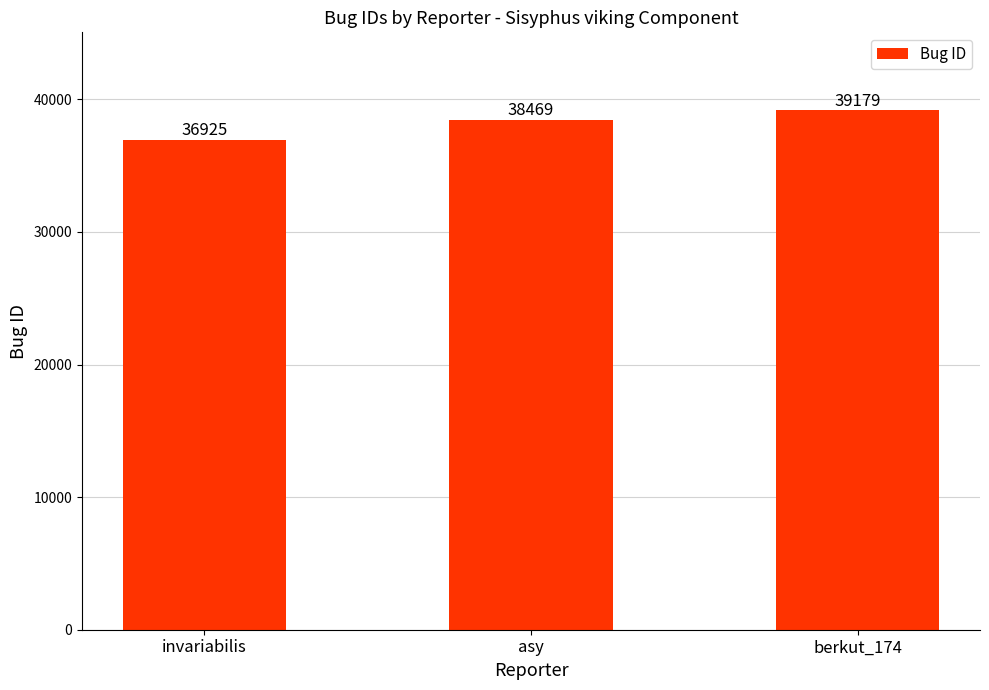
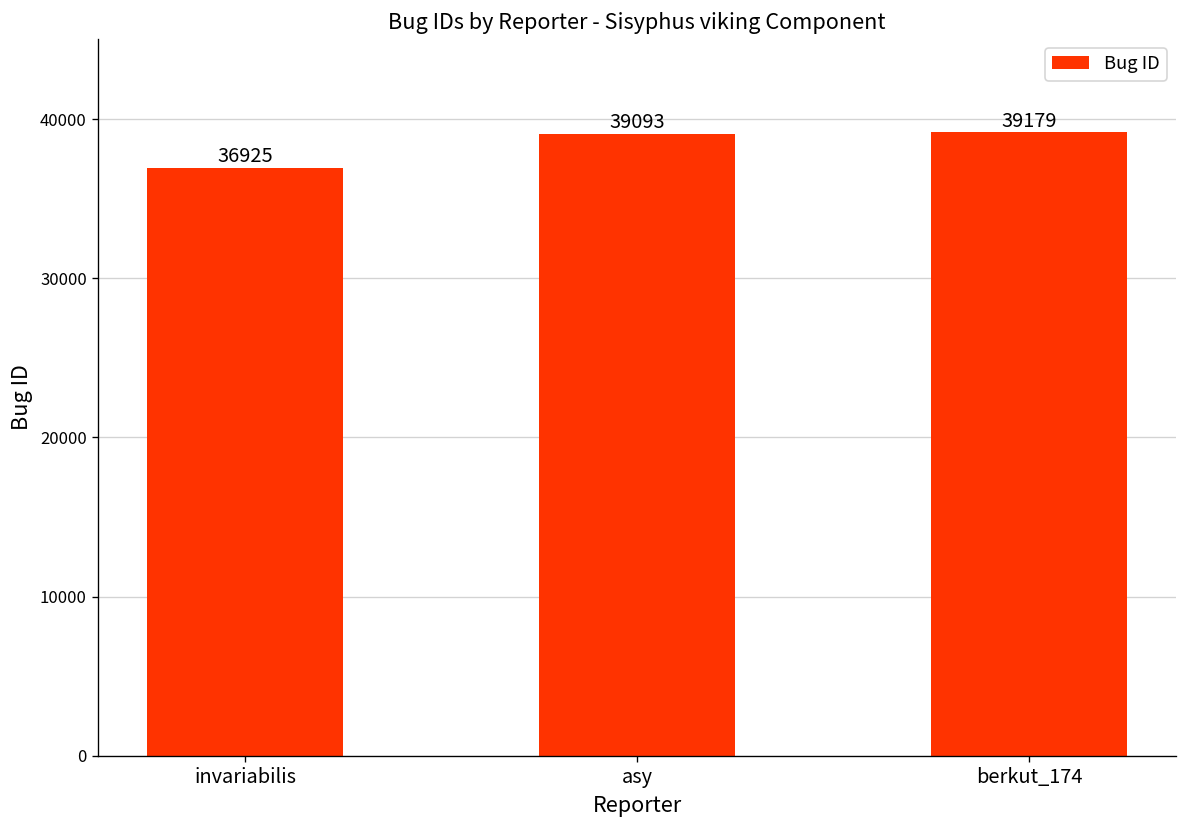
asy: 38469 -> 39093
